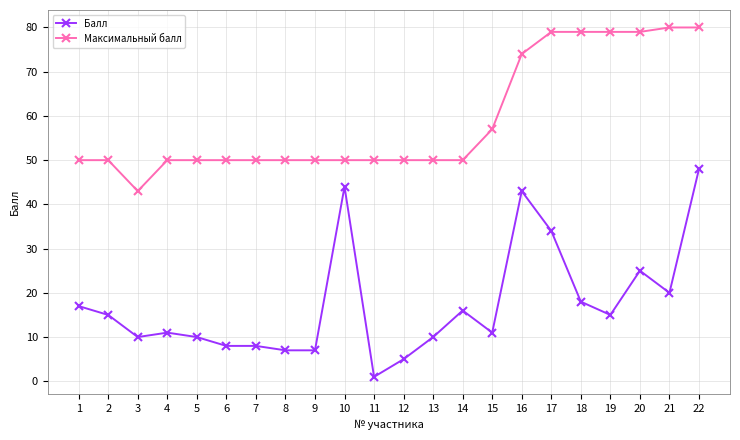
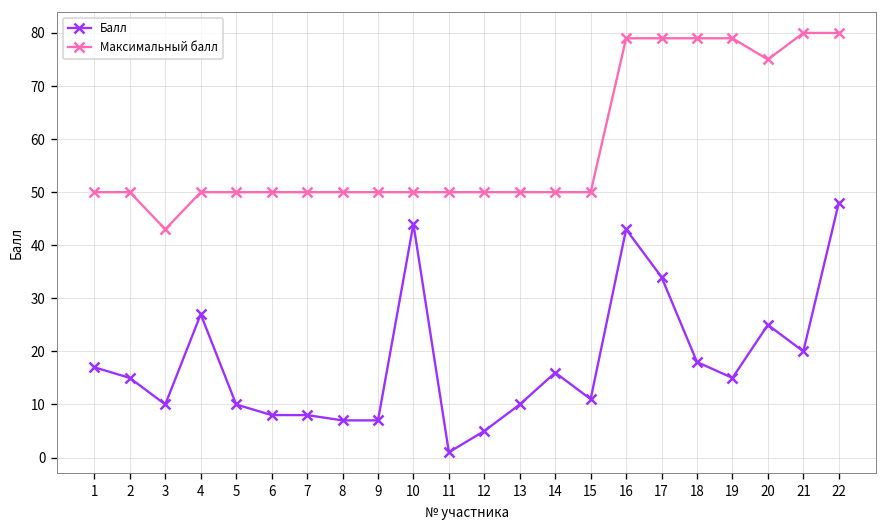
Балл, 4: 11 -> 27
Максимальный балл, 15: 57 -> 50
Максимальный балл, 16: 74 -> 79
Максимальный балл, 20: 79 -> 75
